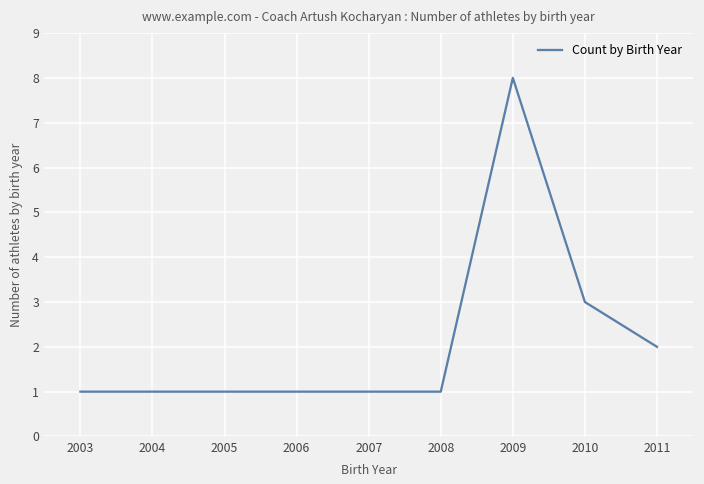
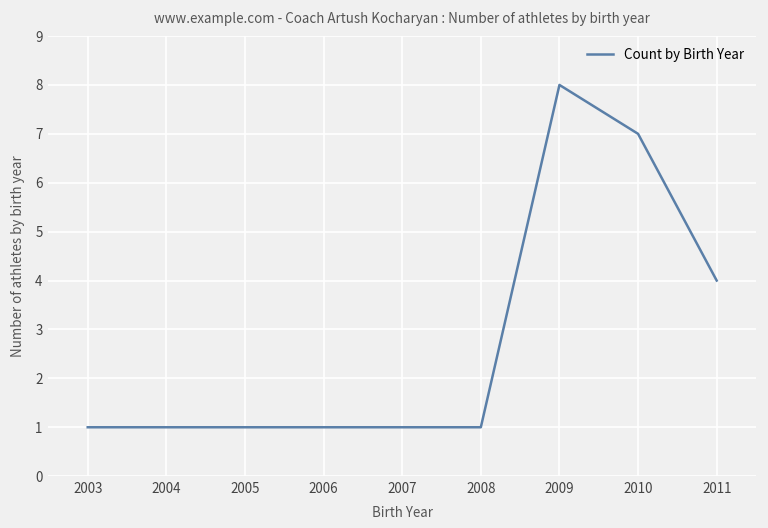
2010: 3 -> 7
2011: 2 -> 4
